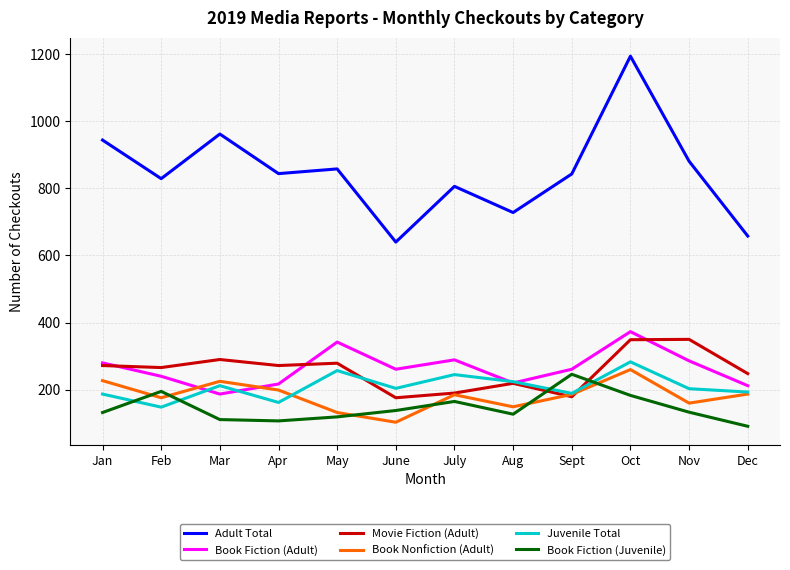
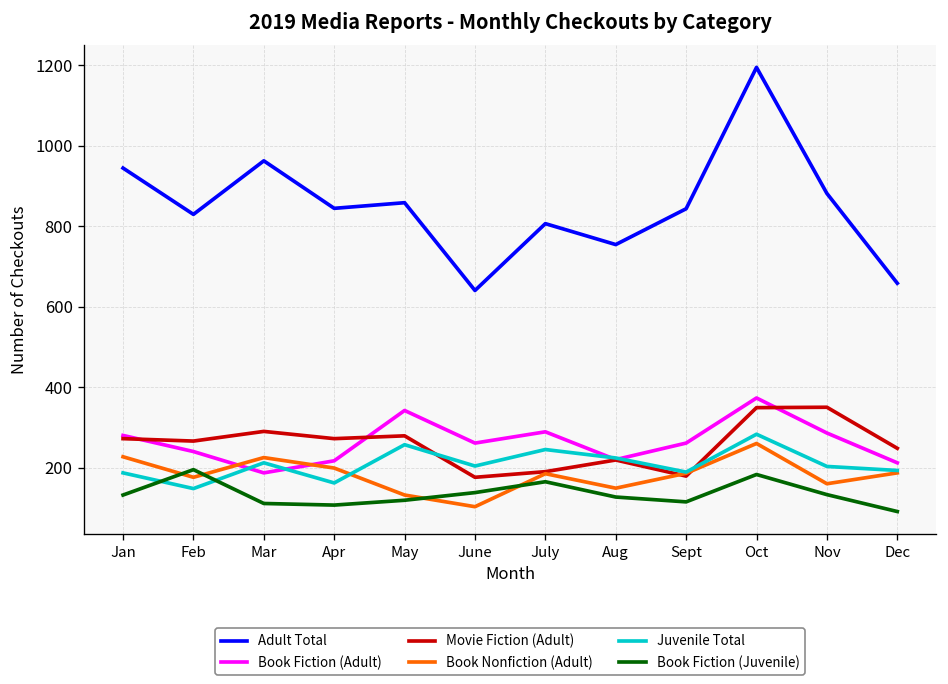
Adult Total, Aug: 730 -> 750
Book Fiction (Juvenile), Sept: 250 -> 120
